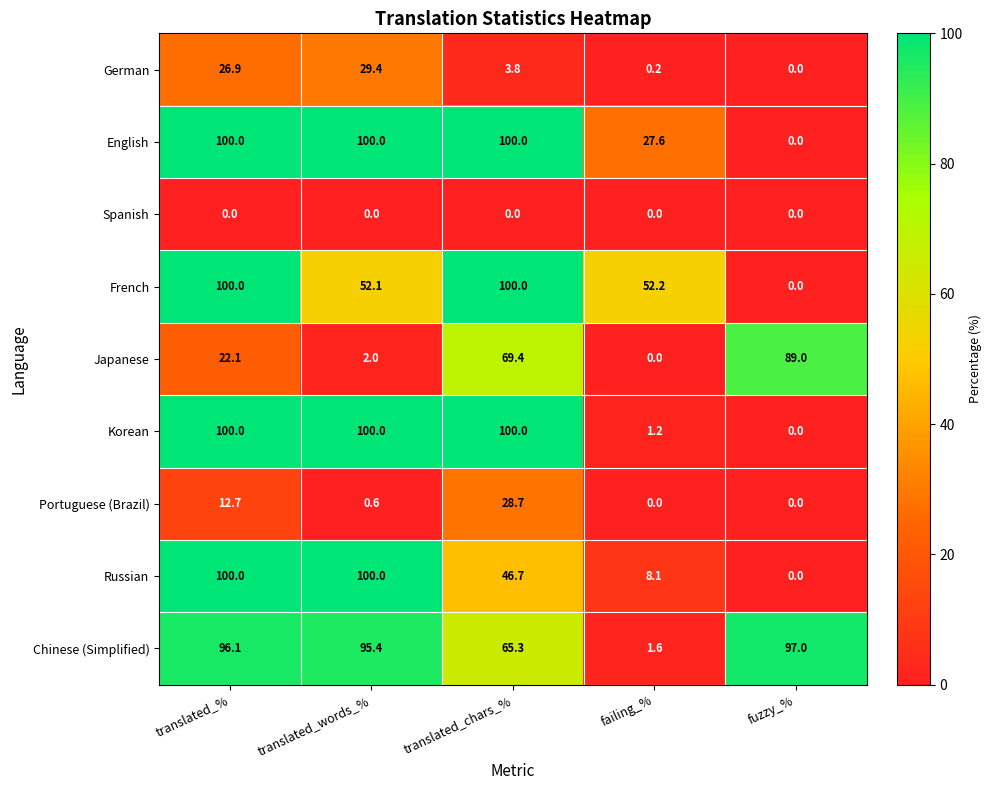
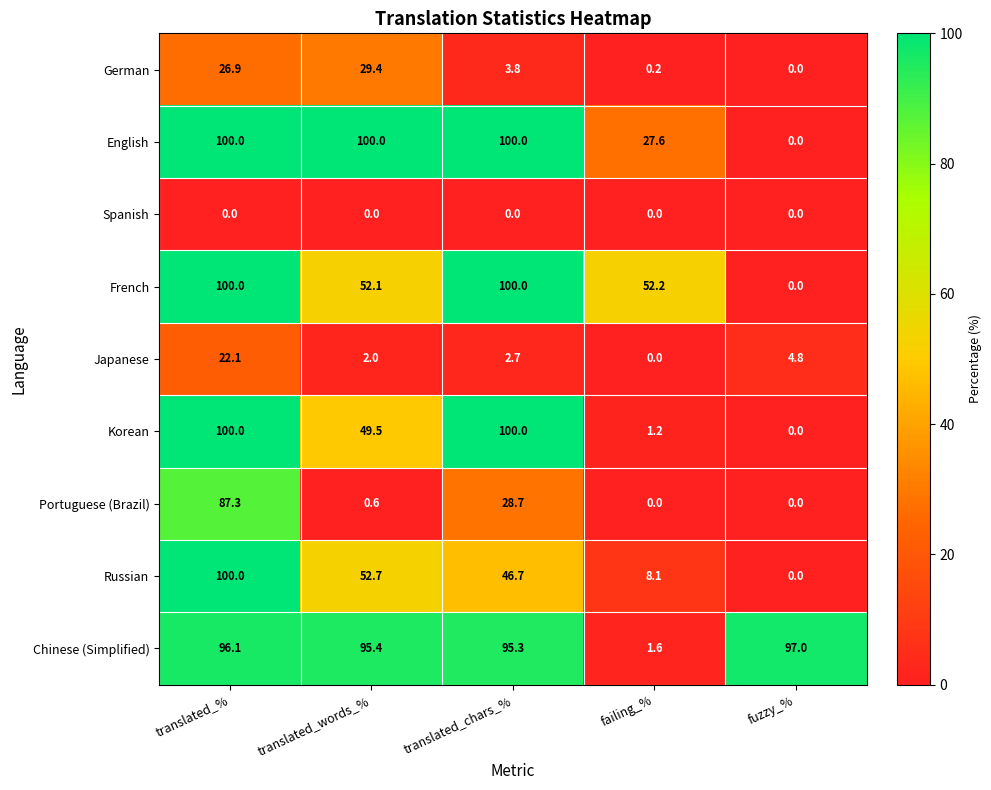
Japanese, translated_chars_%: 69.4 -> 2.7
Japanese, fuzzy_%: 89.0 -> 4.8
Korean, translated_words_%: 100.0 -> 49.5
Portuguese (Brazil), translated_%: 12.7 -> 87.3
Russian, translated_words_%: 100.0 -> 52.7
Chinese (Simplified), translated_chars_%: 65.3 -> 95.3
